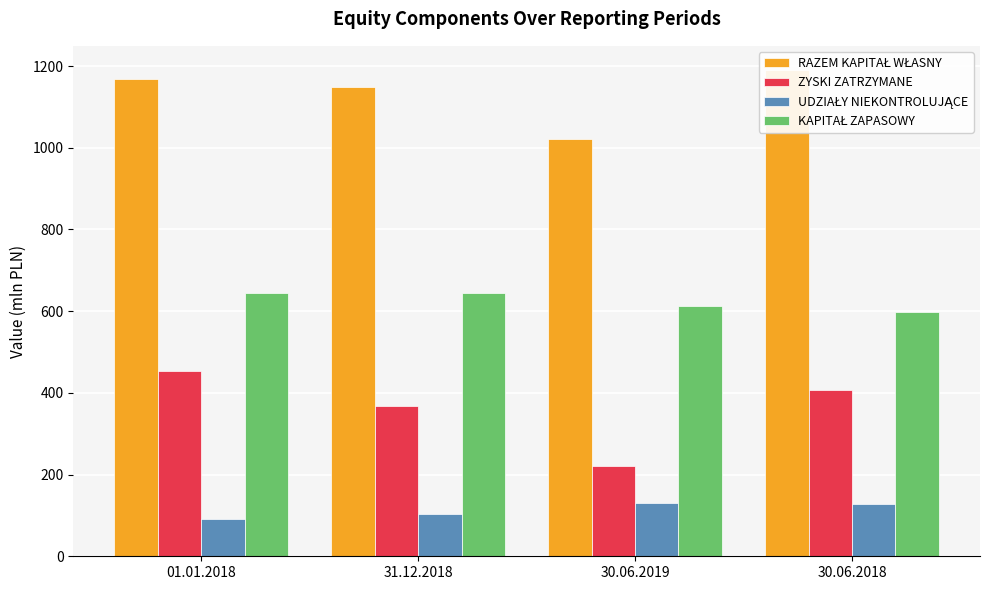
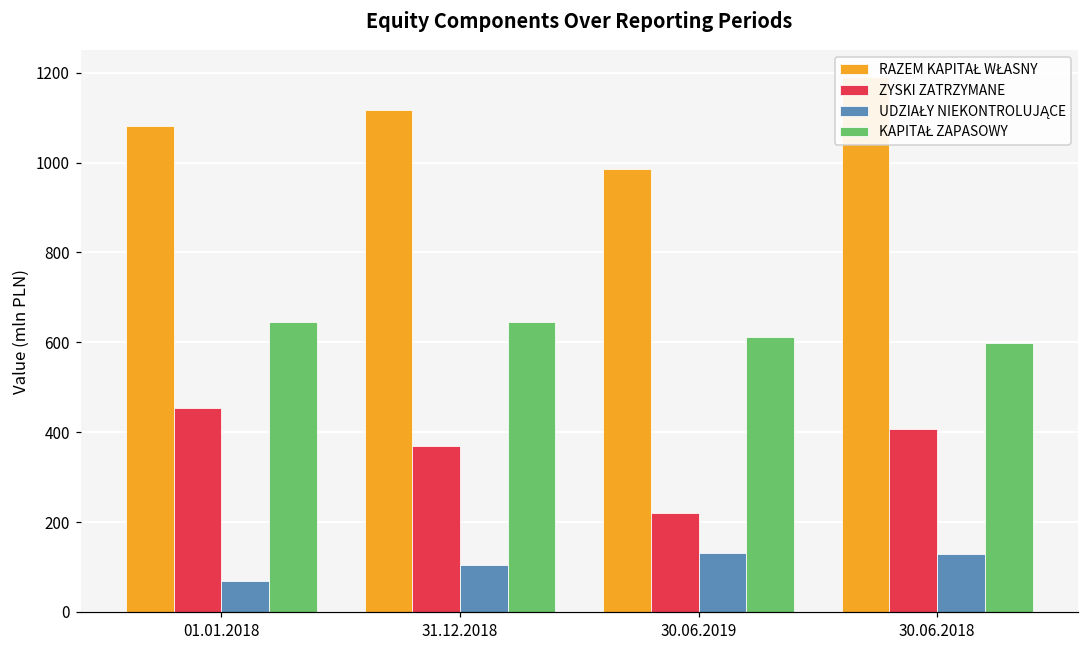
RAZEM KAPITAŁ WŁASNY, 01.01.2018: 1170 -> 1080
UDZIAŁY NIEKONTROLUJĄCE, 01.01.2018: 90 -> 70
RAZEM KAPITAŁ WŁASNY, 31.12.2018: 1150 -> 1120
RAZEM KAPITAŁ WŁASNY, 30.06.2019: 1020 -> 990
